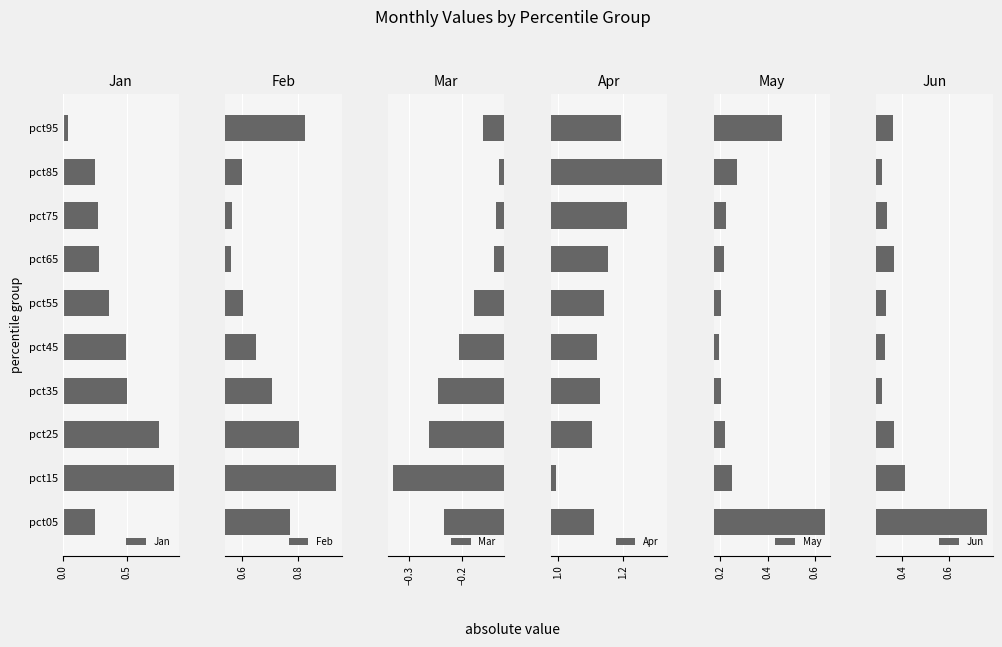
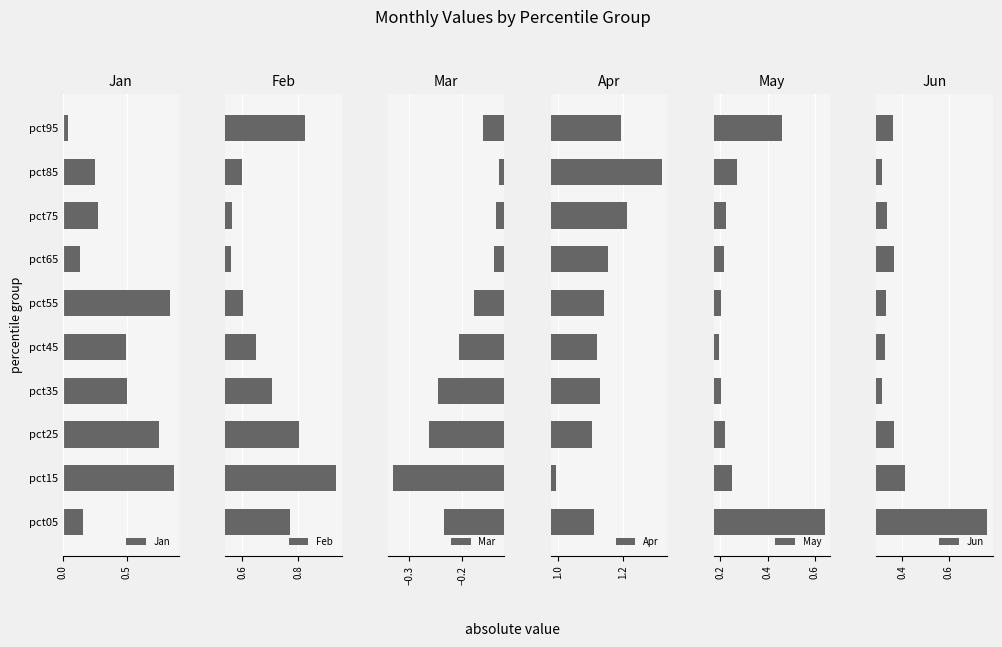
Jan, pct65: 0.28 -> 0.14
Jan, pct55: 0.36 -> 0.84
Jan, pct05: 0.25 -> 0.16
